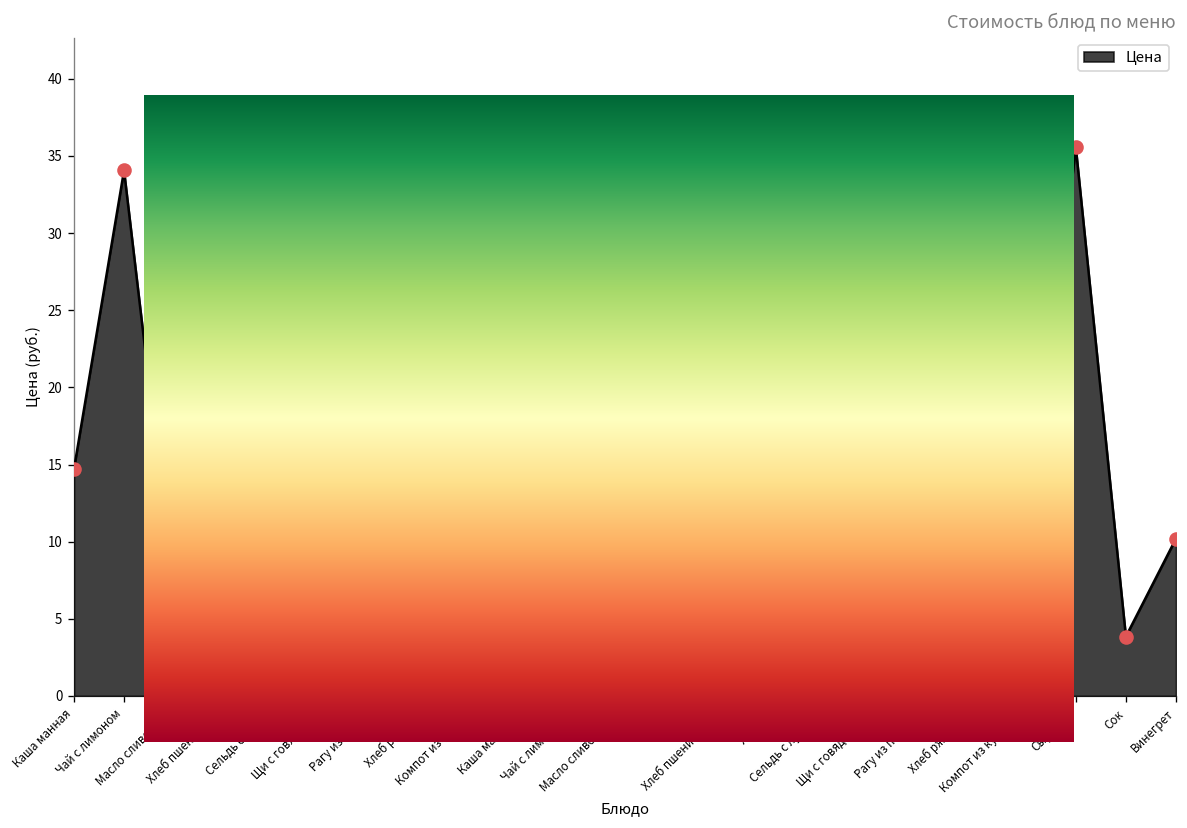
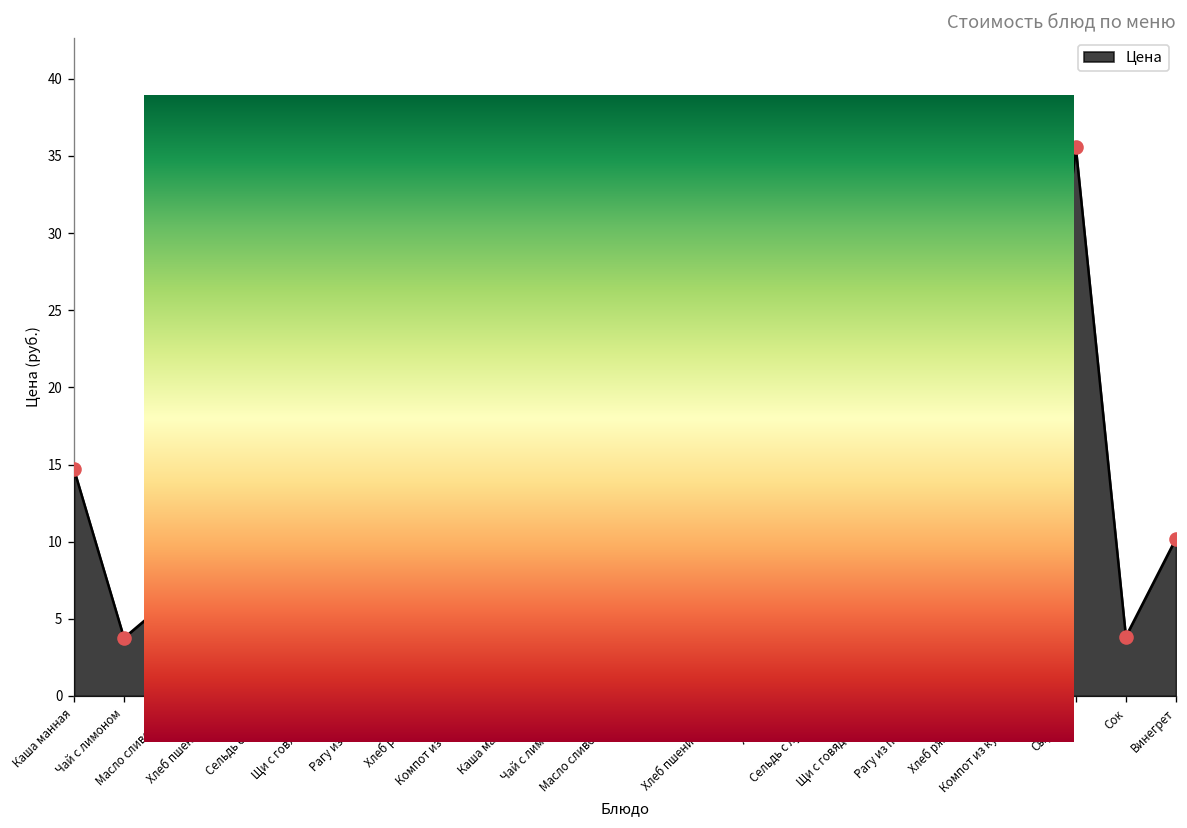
Стоимость блюд по меню, Чай с лимоном: 34.1 -> 3.8
